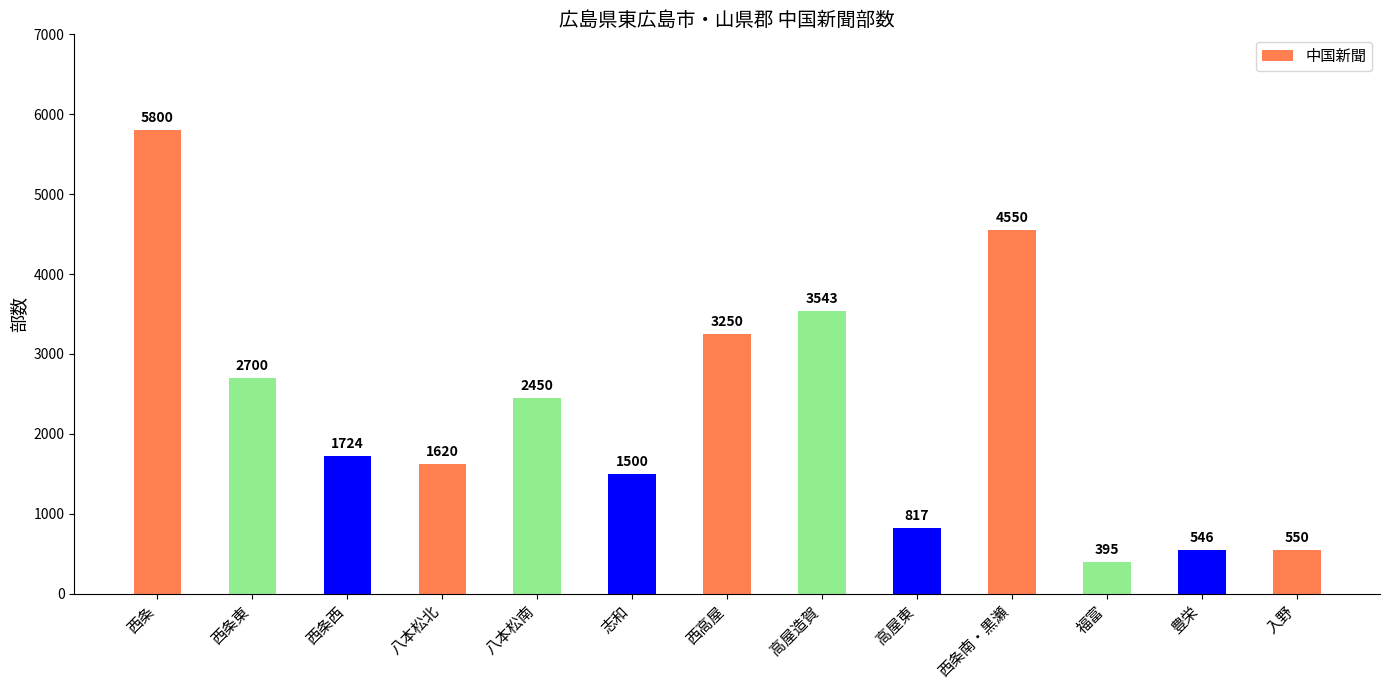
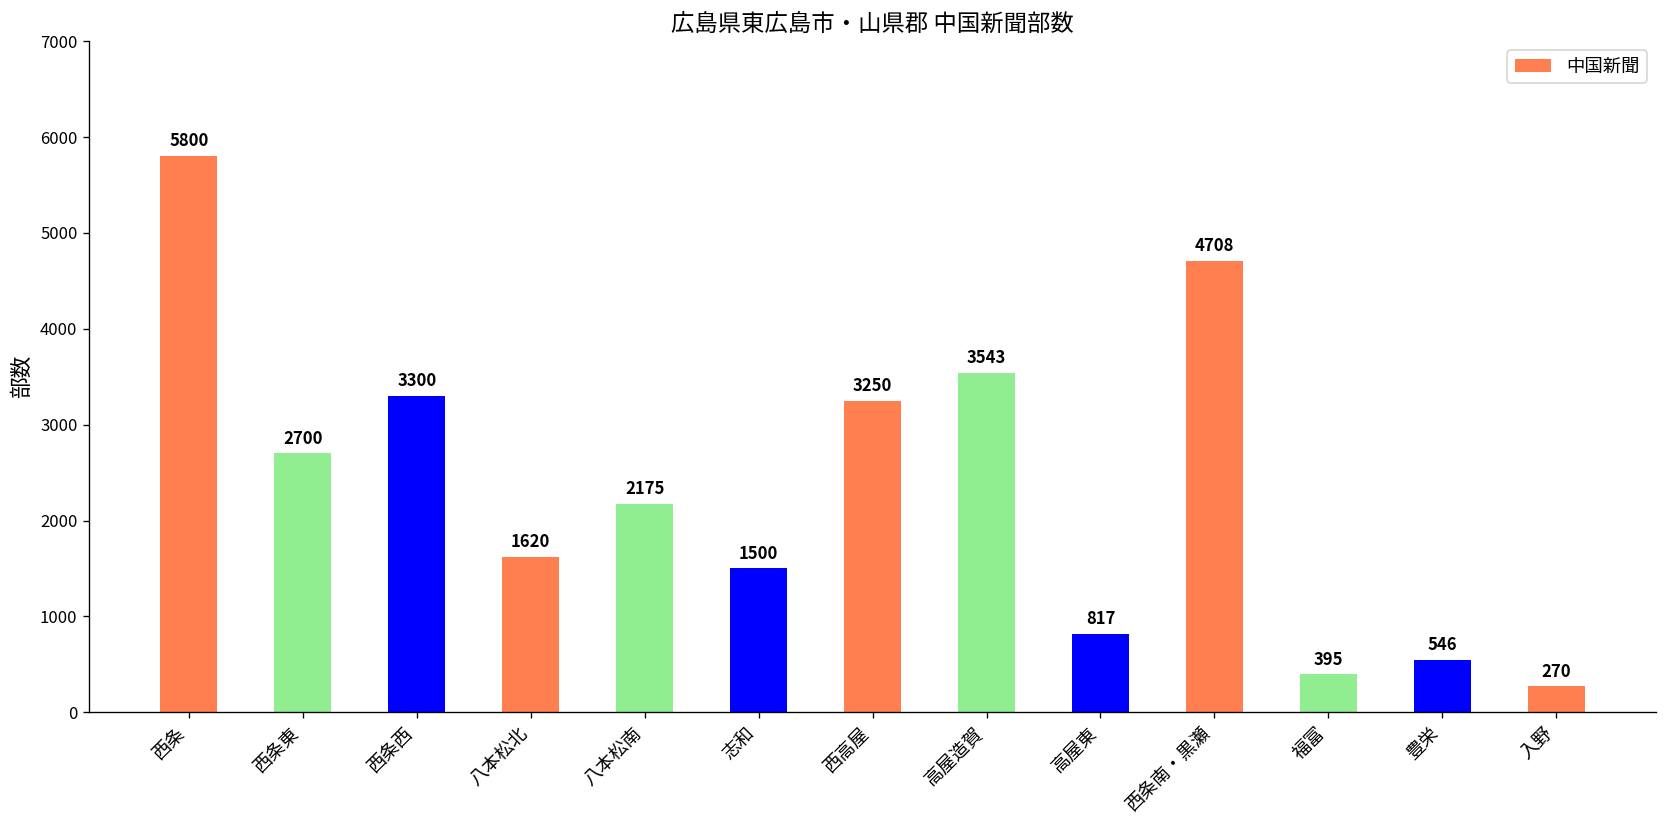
西条西: 1724 -> 3300
八本松南: 2450 -> 2175
西条南・黒瀬: 4550 -> 4708
入野: 550 -> 270
